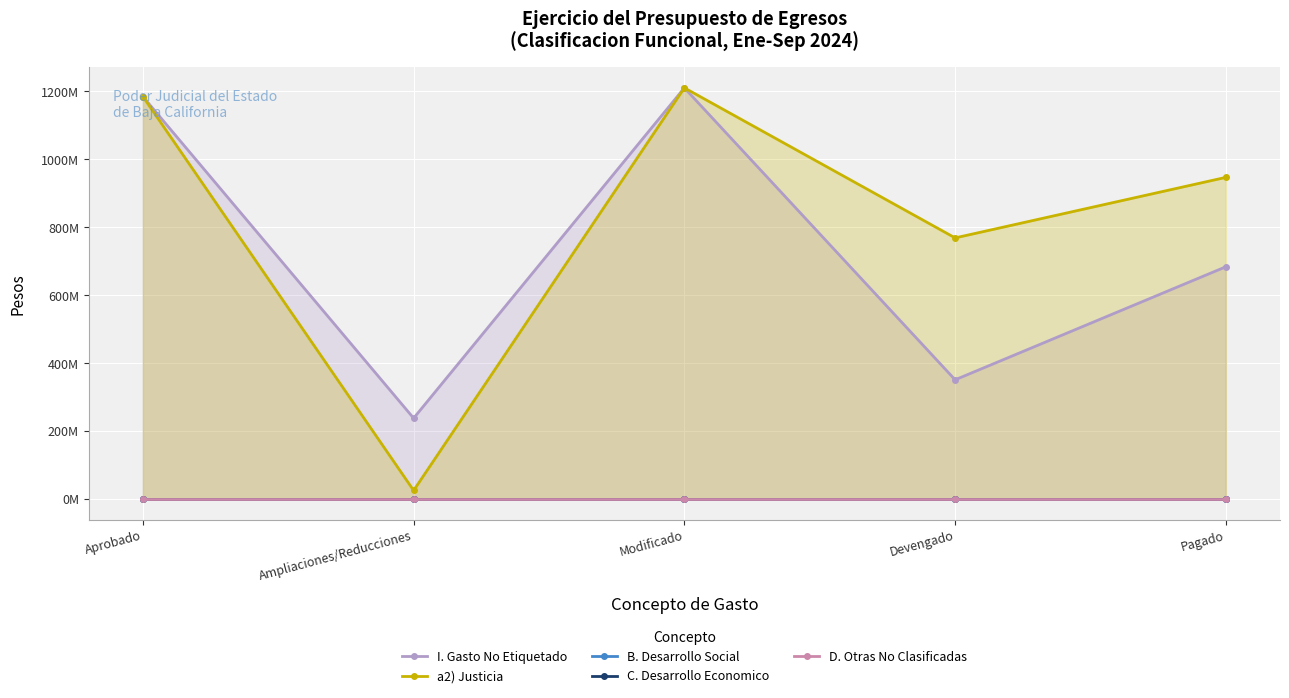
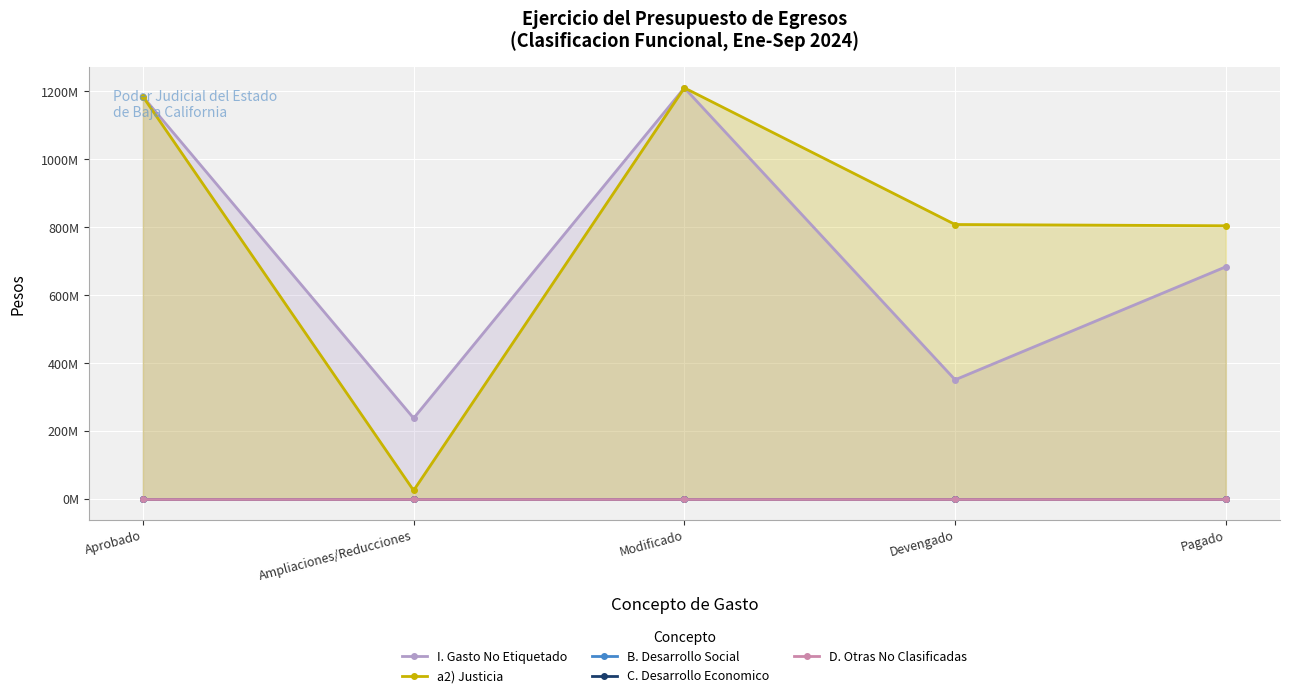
a2) Justicia, Devengado: 770000000 -> 810000000
a2) Justicia, Pagado: 950000000 -> 800000000
